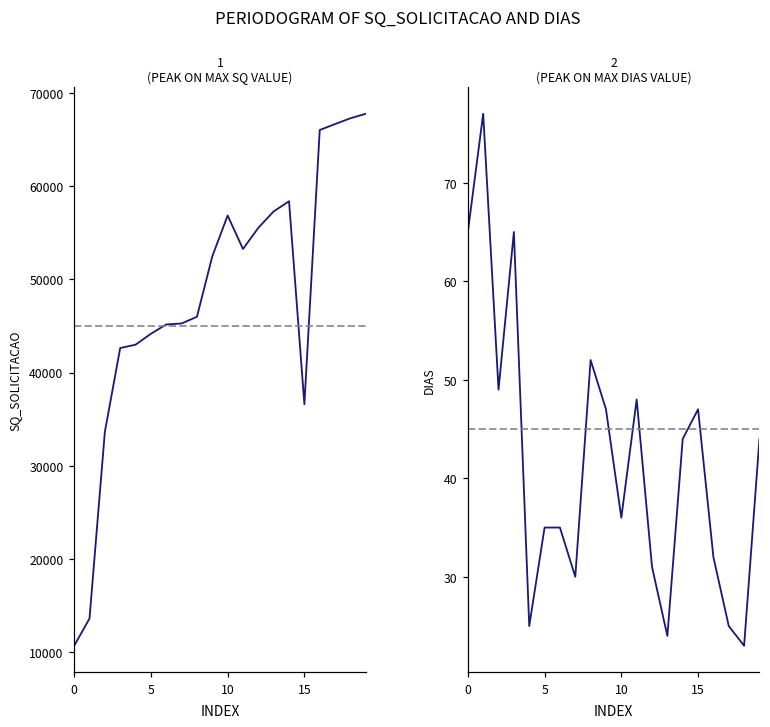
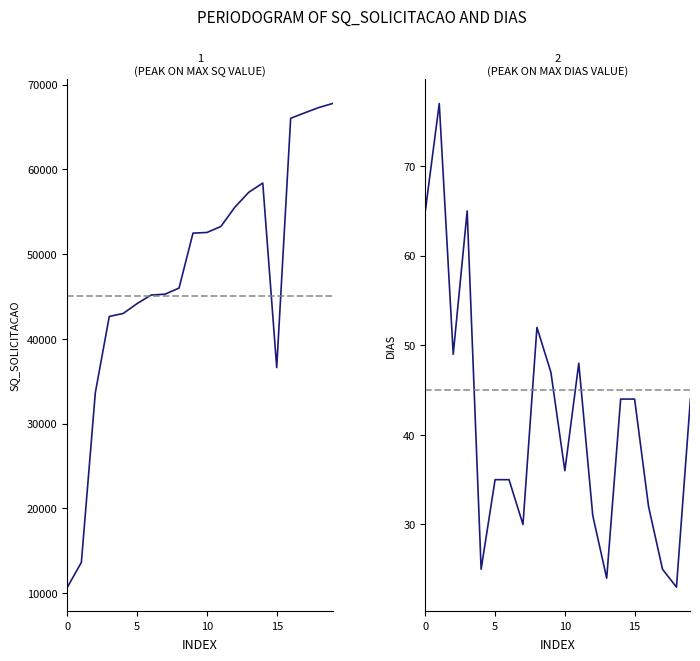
1 (PEAK ON MAX SQ VALUE), 10: 57000 -> 53000
2 (PEAK ON MAX DIAS VALUE), 15: 47 -> 44
